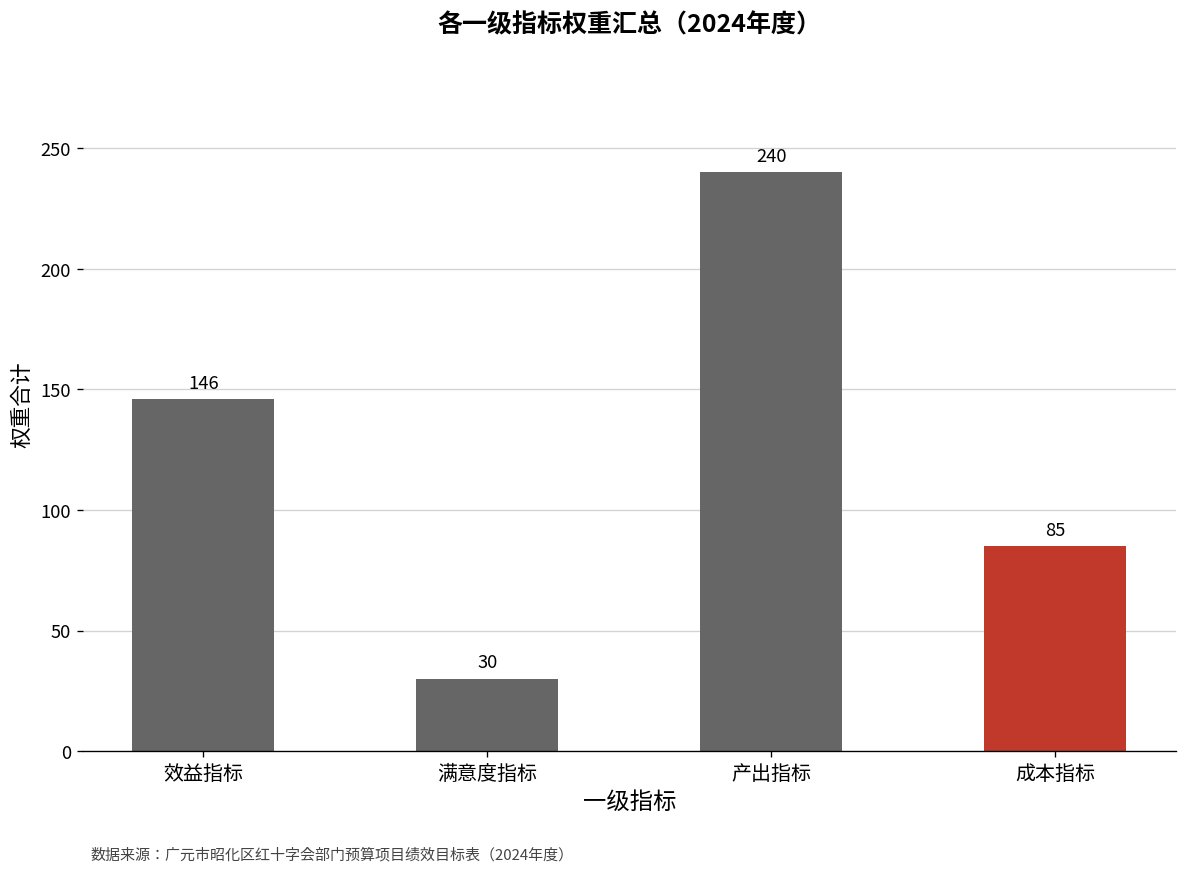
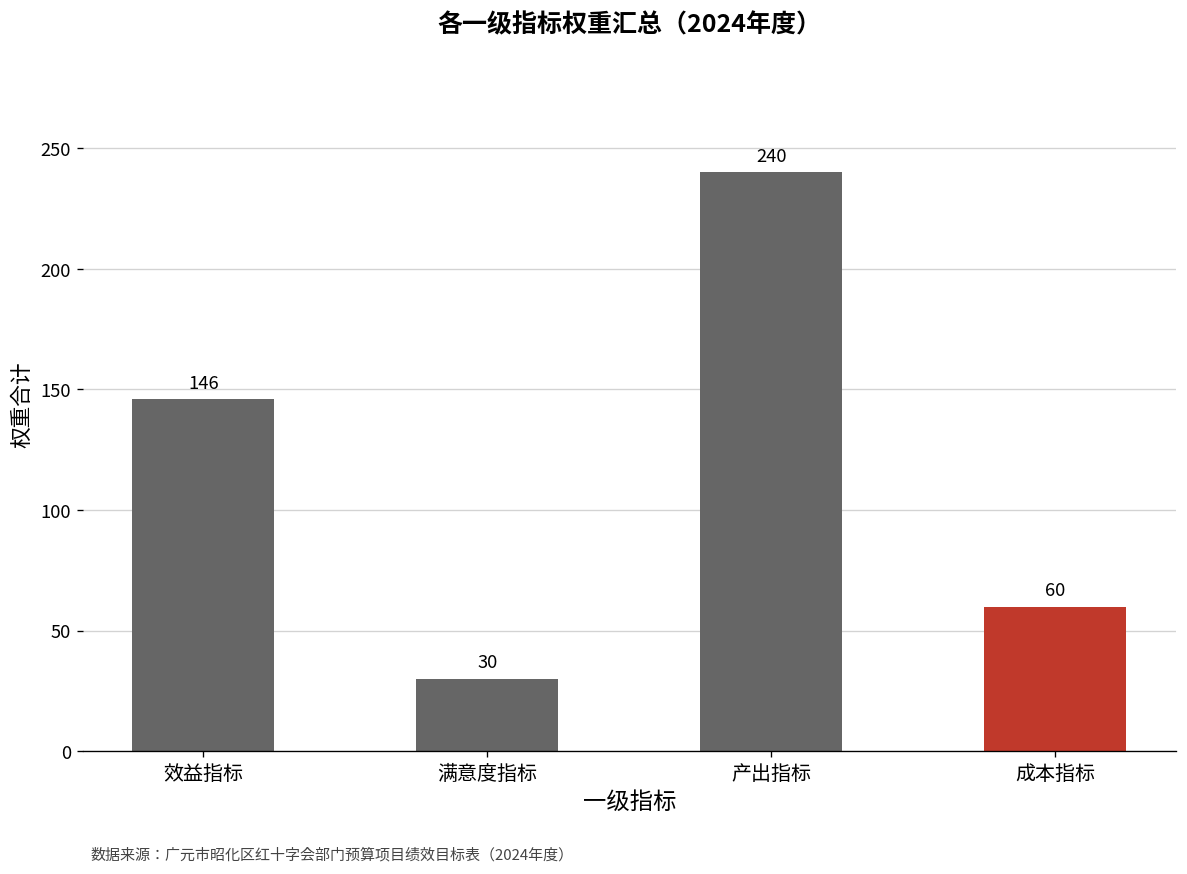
成本指标: 85 -> 60
